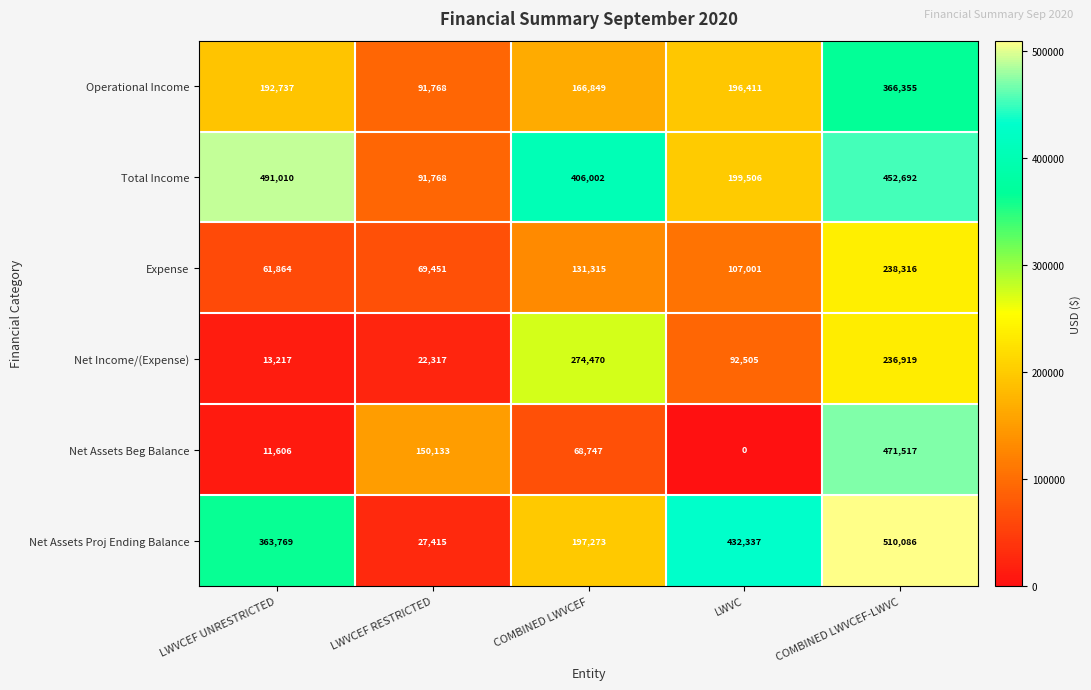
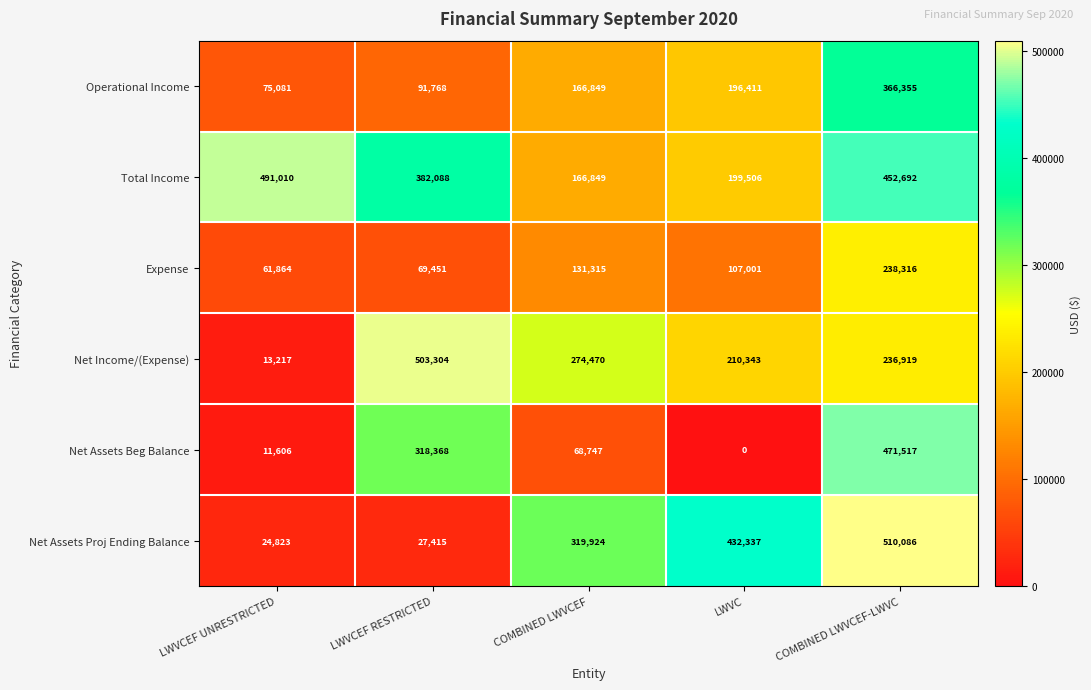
Operational Income, LWVCEF UNRESTRICTED: 192,737 -> 75,081
Total Income, LWVCEF RESTRICTED: 91,768 -> 382,088
Total Income, COMBINED LWVCEF: 406,002 -> 166,849
Net Income/(Expense), LWVCEF RESTRICTED: 22,317 -> 503,304
Net Income/(Expense), LWVC: 92,505 -> 210,343
Net Assets Beg Balance, LWVCEF RESTRICTED: 150,133 -> 318,368
Net Assets Proj Ending Balance, LWVCEF UNRESTRICTED: 363,769 -> 24,823
Net Assets Proj Ending Balance, COMBINED LWVCEF: 197,273 -> 319,924
